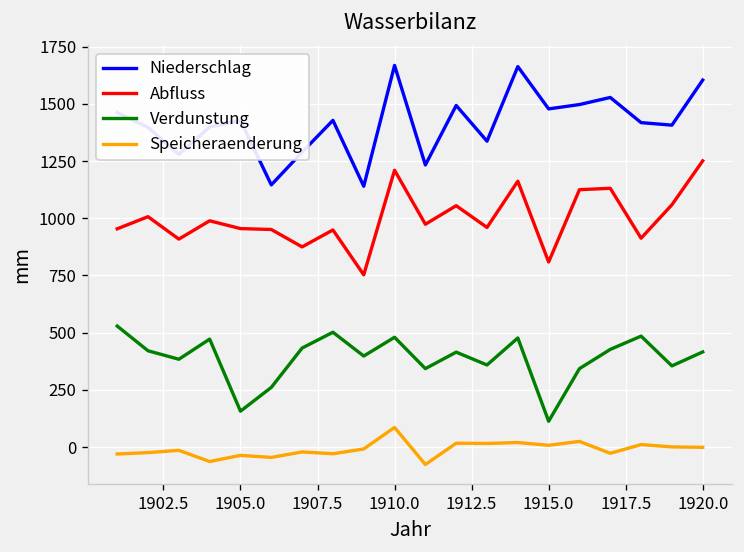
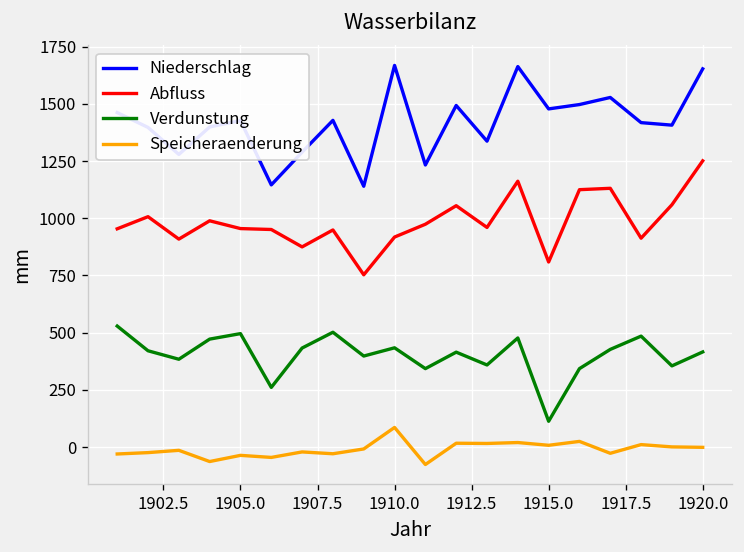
Verdunstung, 1905.0: 160 -> 500
Abfluss, 1910.0: 1210 -> 920
Verdunstung, 1910.0: 480 -> 430
Niederschlag, 1920.0: 1600 -> 1650
